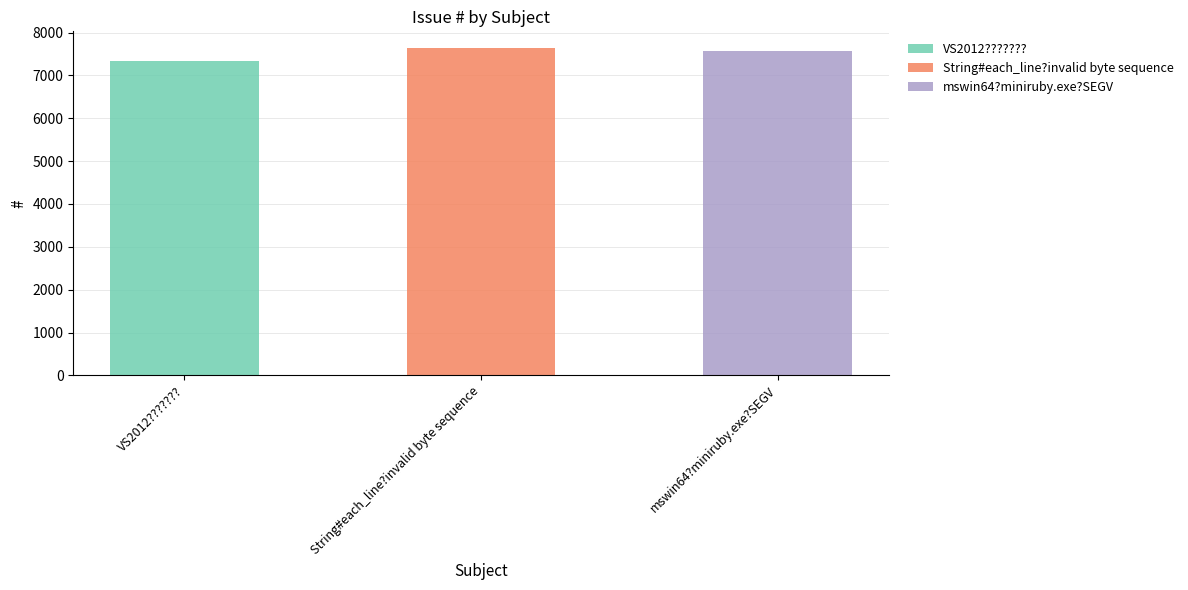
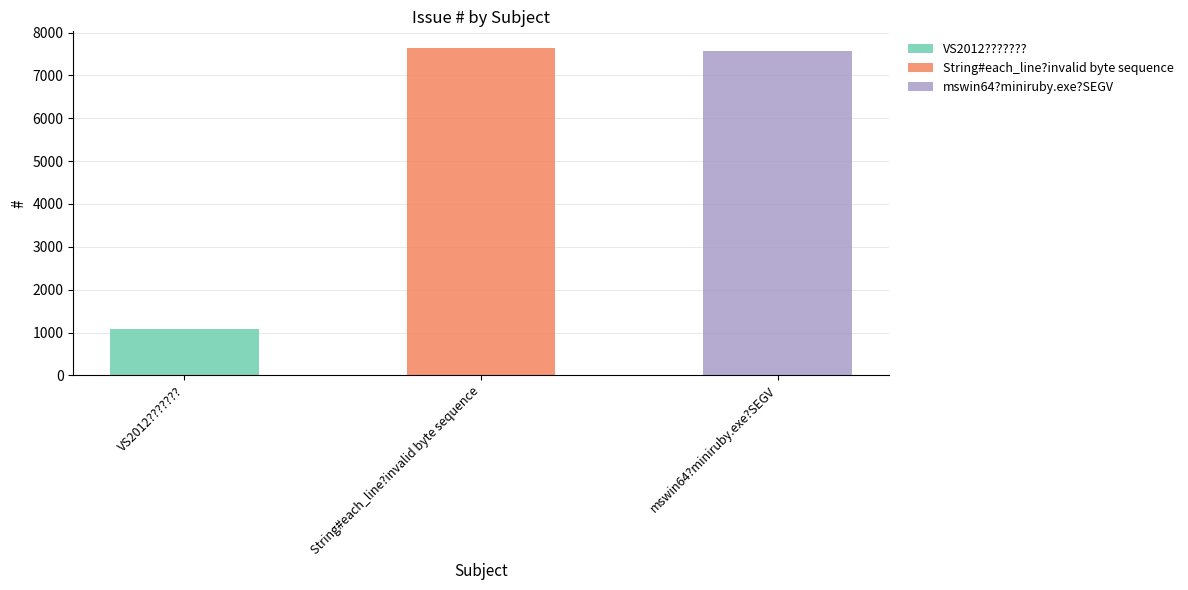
VS2012???????: 7300 -> 1100
